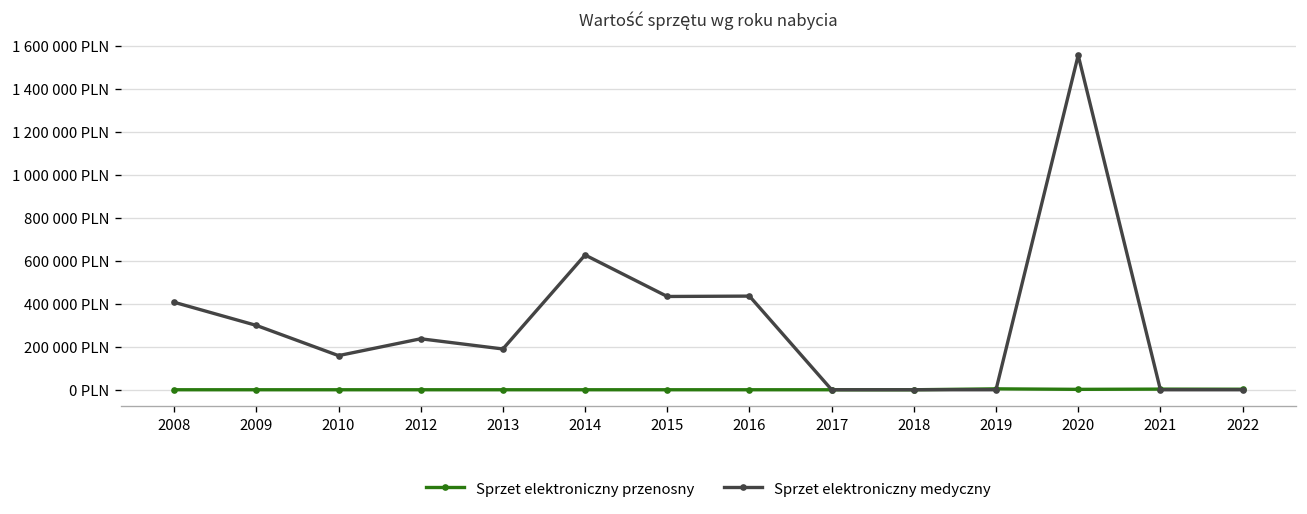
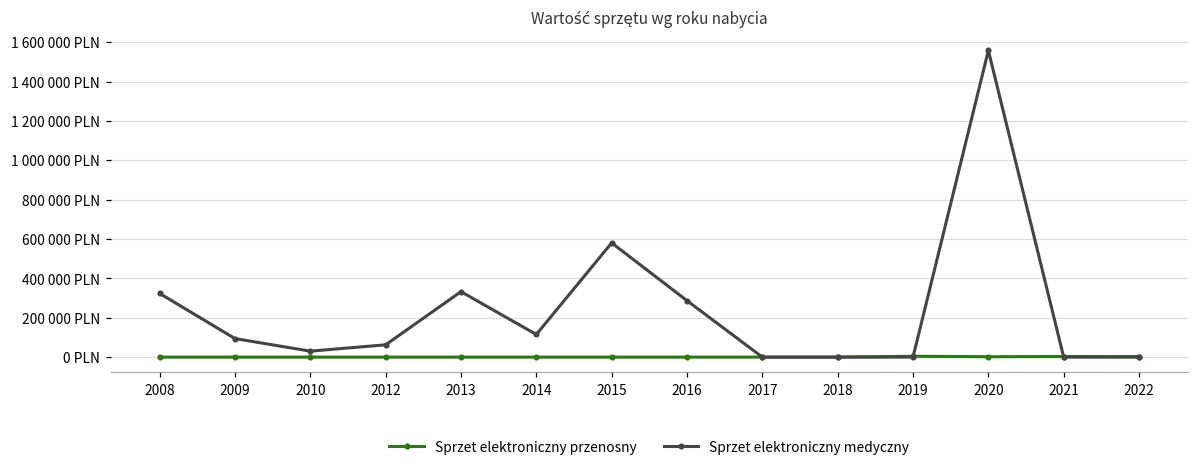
Sprzet elektroniczny medyczny, 2008: 410000 PLN -> 320000 PLN
Sprzet elektroniczny medyczny, 2009: 300000 PLN -> 90000 PLN
Sprzet elektroniczny medyczny, 2010: 160000 PLN -> 30000 PLN
Sprzet elektroniczny medyczny, 2012: 240000 PLN -> 60000 PLN
Sprzet elektroniczny medyczny, 2013: 190000 PLN -> 330000 PLN
Sprzet elektroniczny medyczny, 2014: 630000 PLN -> 120000 PLN
Sprzet elektroniczny medyczny, 2015: 430000 PLN -> 580000 PLN
Sprzet elektroniczny medyczny, 2016: 440000 PLN -> 290000 PLN
